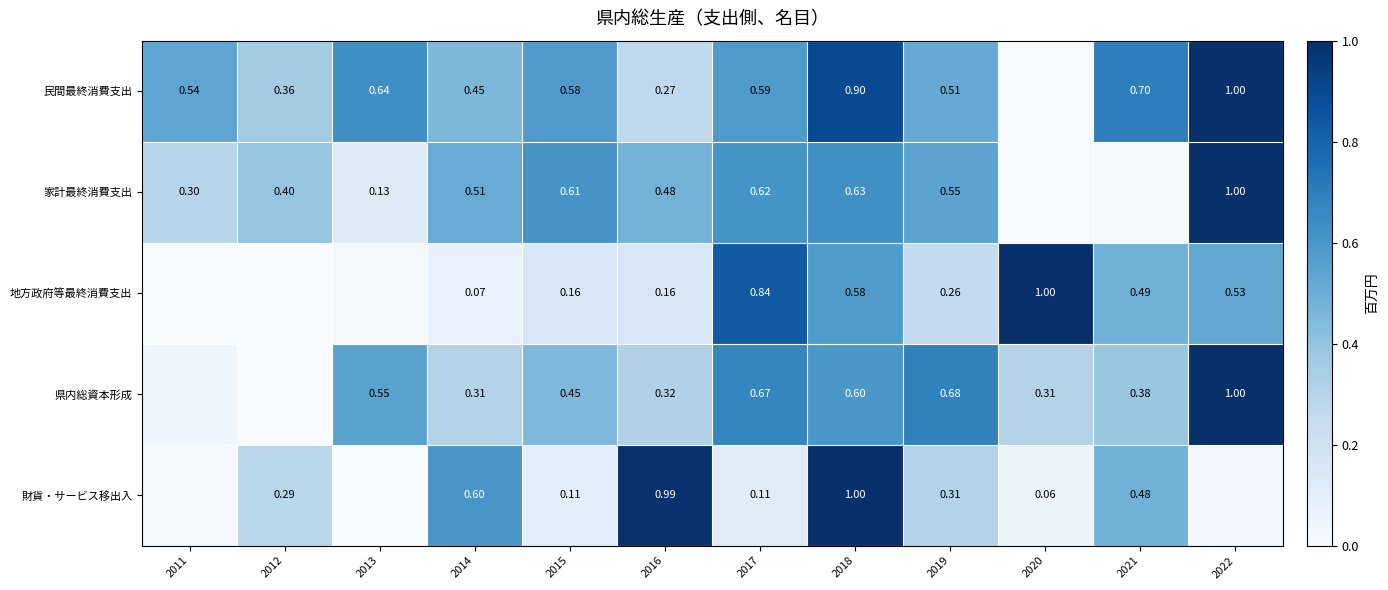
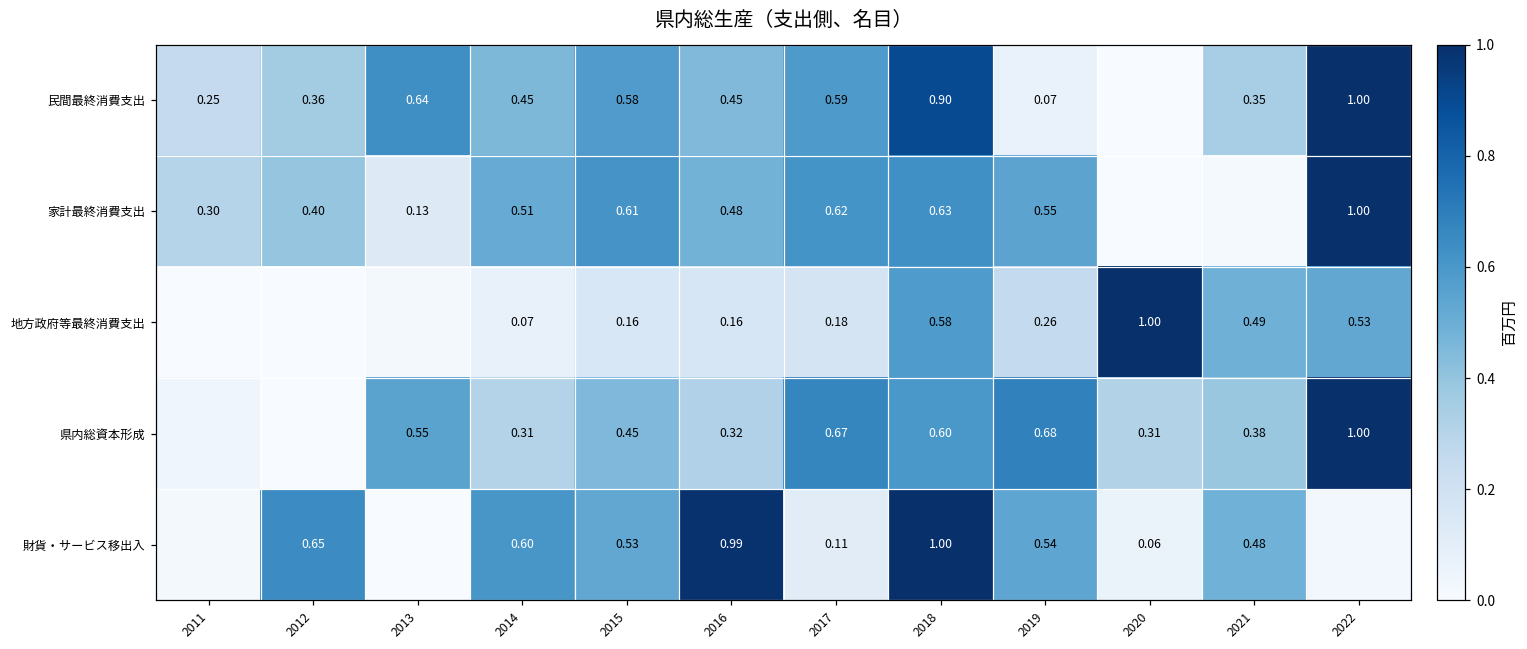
民間最終消費支出, 2011: 0.54 -> 0.25
民間最終消費支出, 2016: 0.27 -> 0.45
民間最終消費支出, 2019: 0.51 -> 0.07
民間最終消費支出, 2021: 0.70 -> 0.35
地方政府等最終消費支出, 2017: 0.84 -> 0.18
財貨・サービス移出入, 2012: 0.29 -> 0.65
財貨・サービス移出入, 2015: 0.11 -> 0.53
財貨・サービス移出入, 2019: 0.31 -> 0.54
